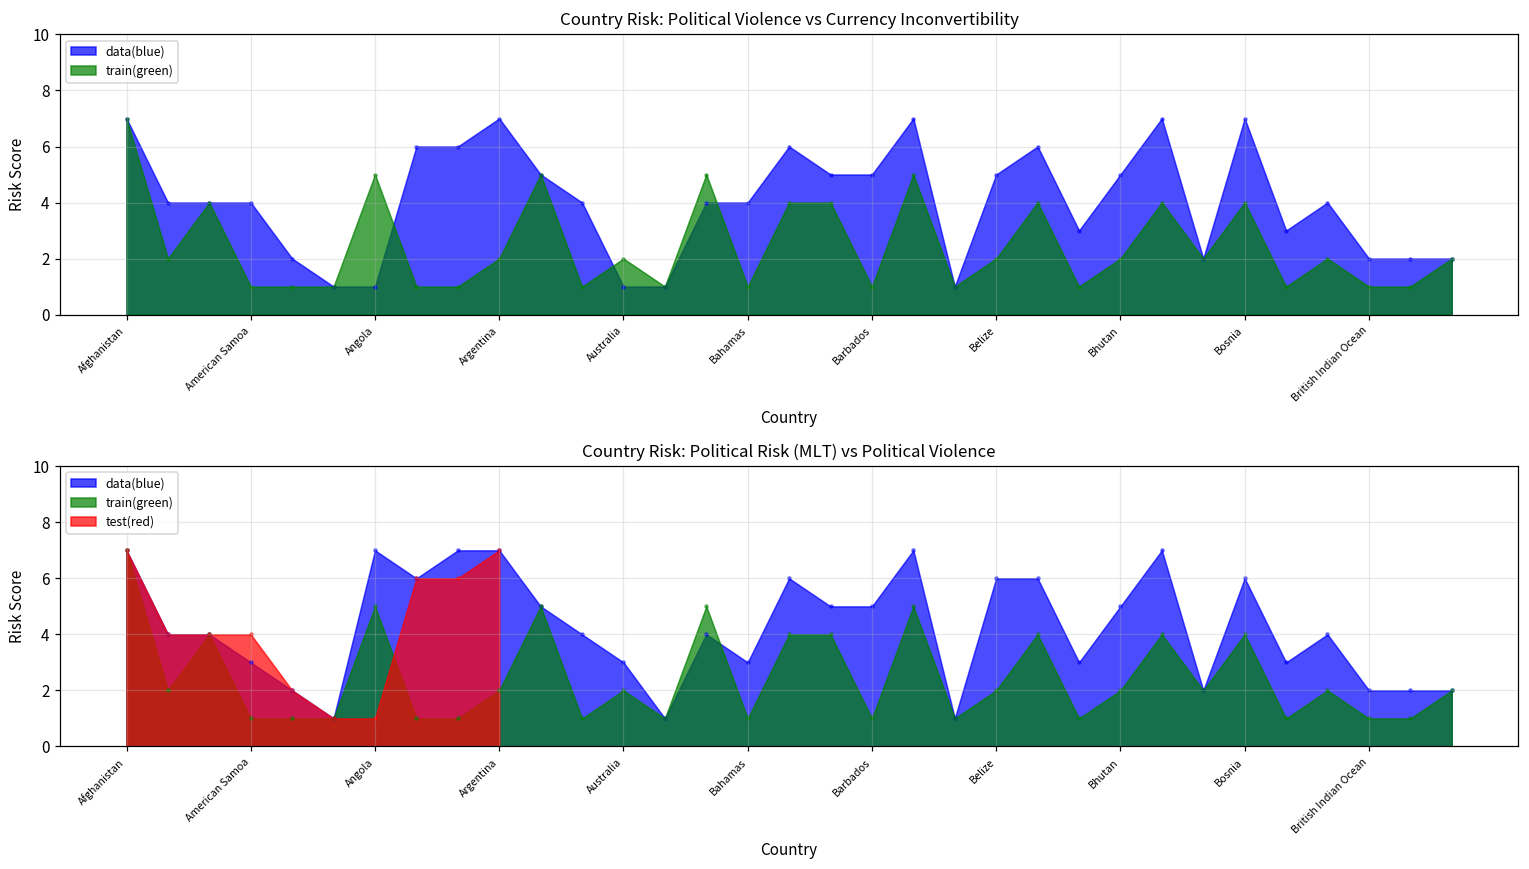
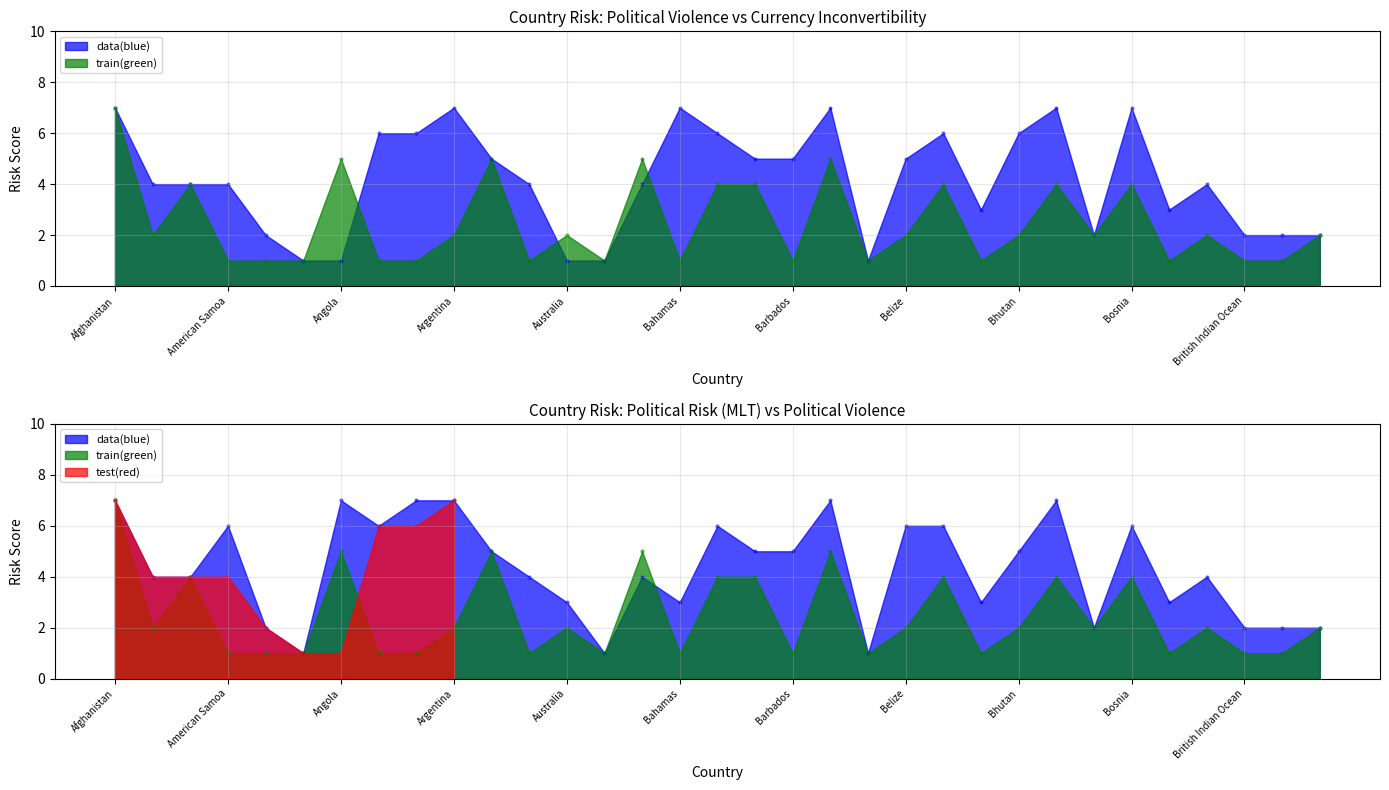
Country Risk: Political Violence vs Currency Inconvertibility, data(blue), Bahamas: 4 -> 7
Country Risk: Political Violence vs Currency Inconvertibility, data(blue), Bhutan: 5 -> 6
Country Risk: Political Risk (MLT) vs Political Violence, data(blue), American Samoa: 3 -> 6
